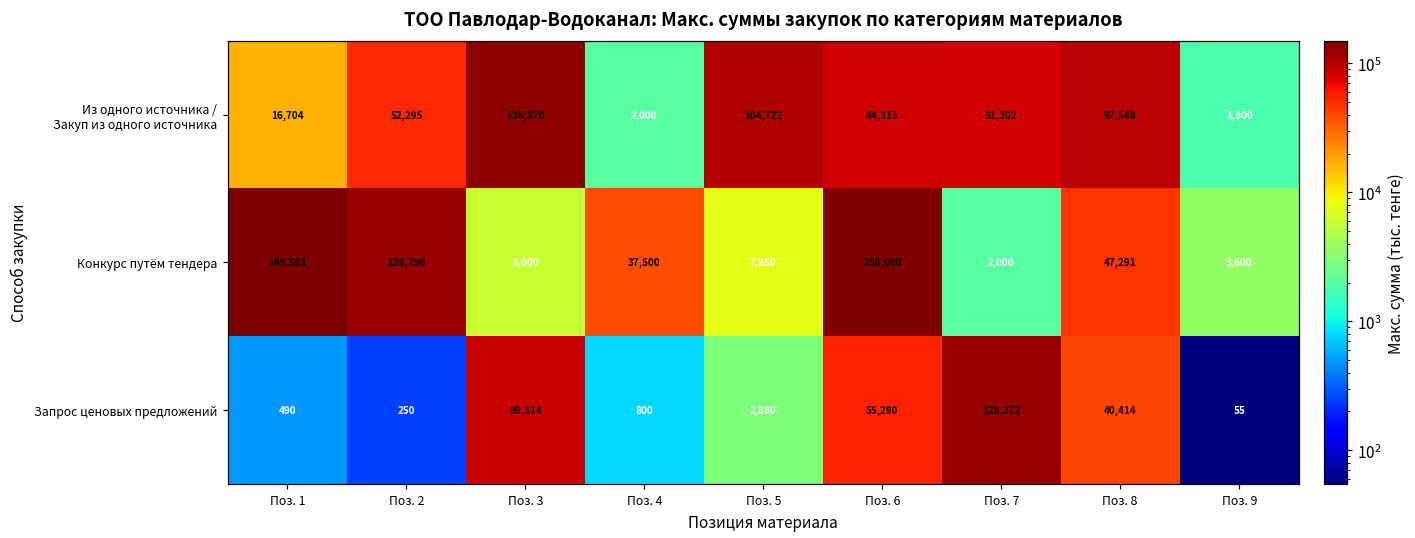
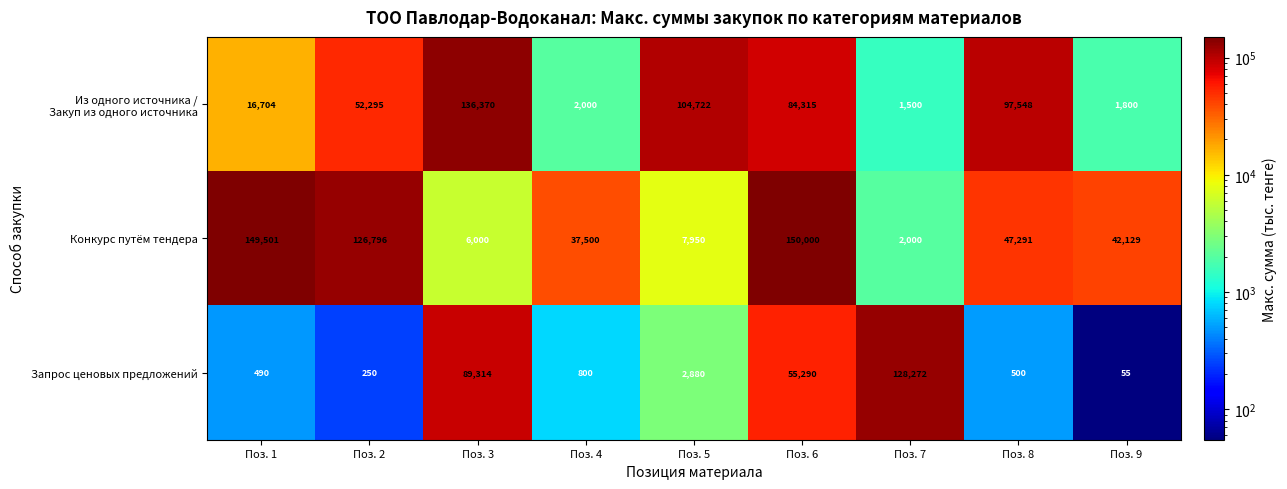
Из одного источника / Закуп из одного источника, Поз. 7: 81,302 -> 1,500
Конкурс путём тендера, Поз. 9: 3,600 -> 42,129
Запрос ценовых предложений, Поз. 8: 40,414 -> 500
